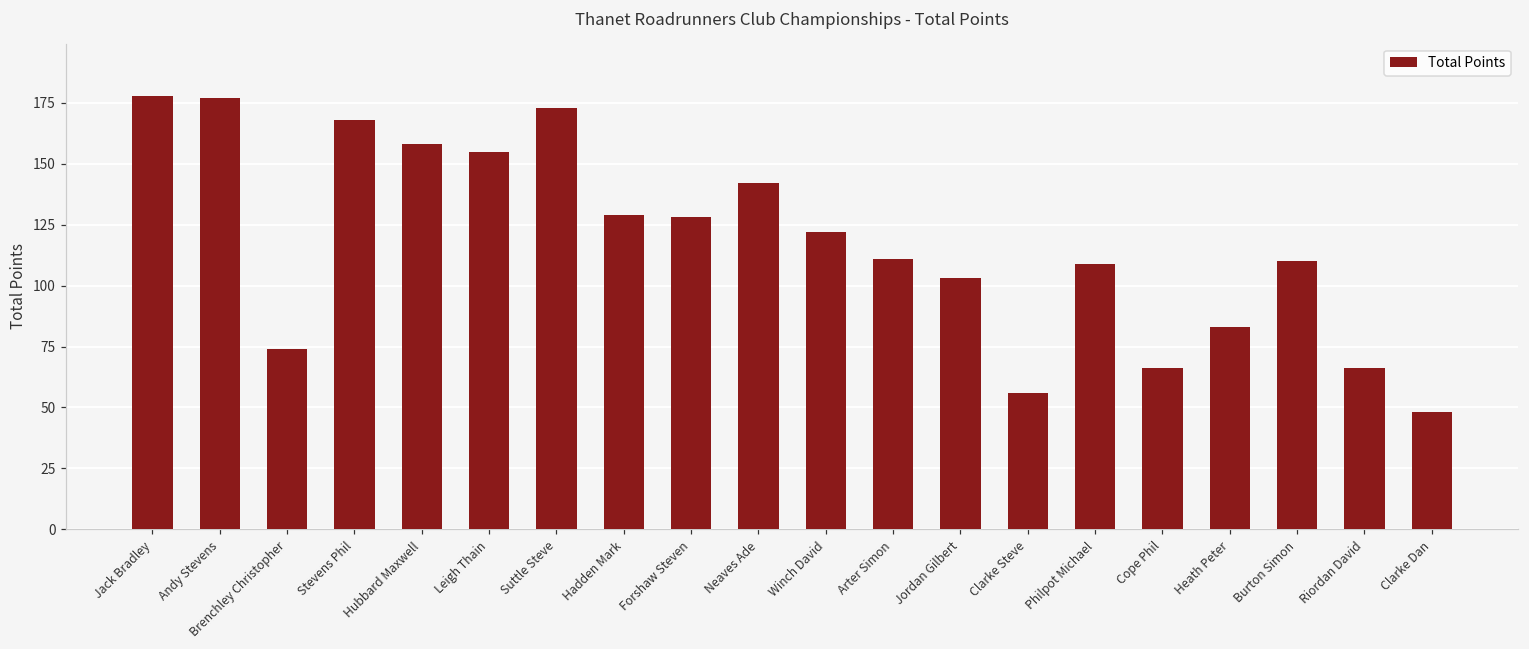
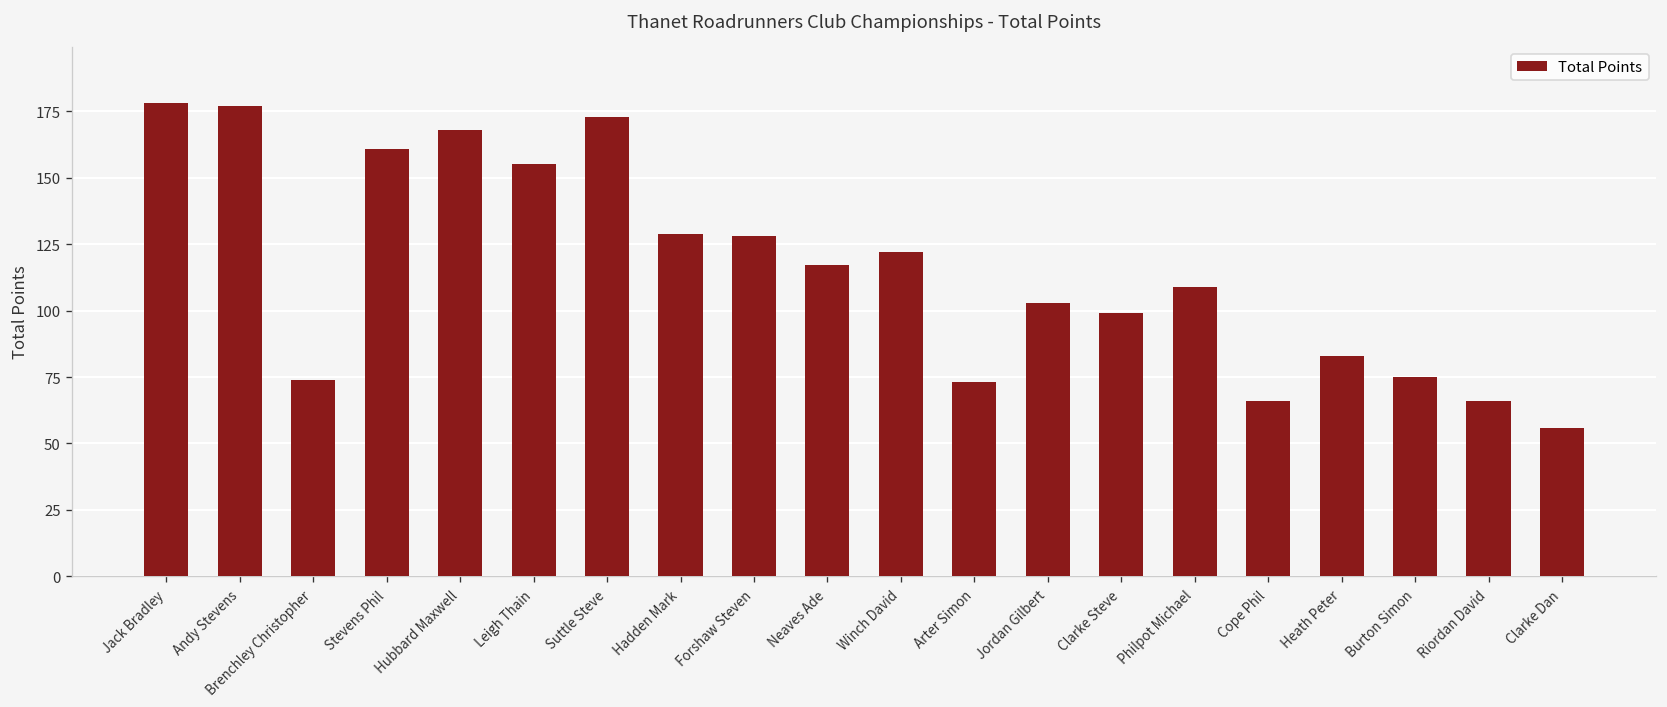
Stevens Phil: 168 -> 161
Hubbard Maxwell: 158 -> 168
Neaves Ade: 142 -> 117
Arter Simon: 111 -> 73
Clarke Steve: 56 -> 99
Burton Simon: 110 -> 75
Clarke Dan: 48 -> 56
